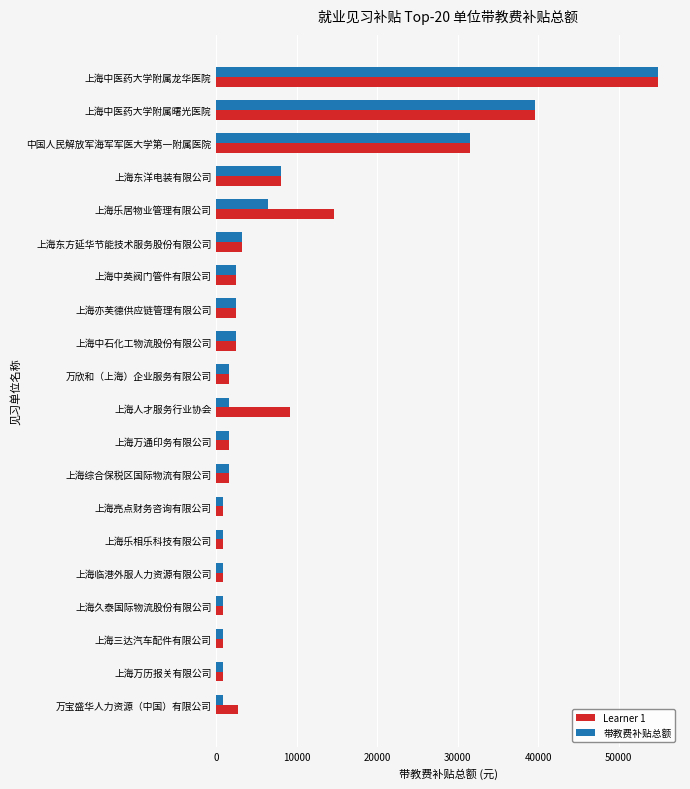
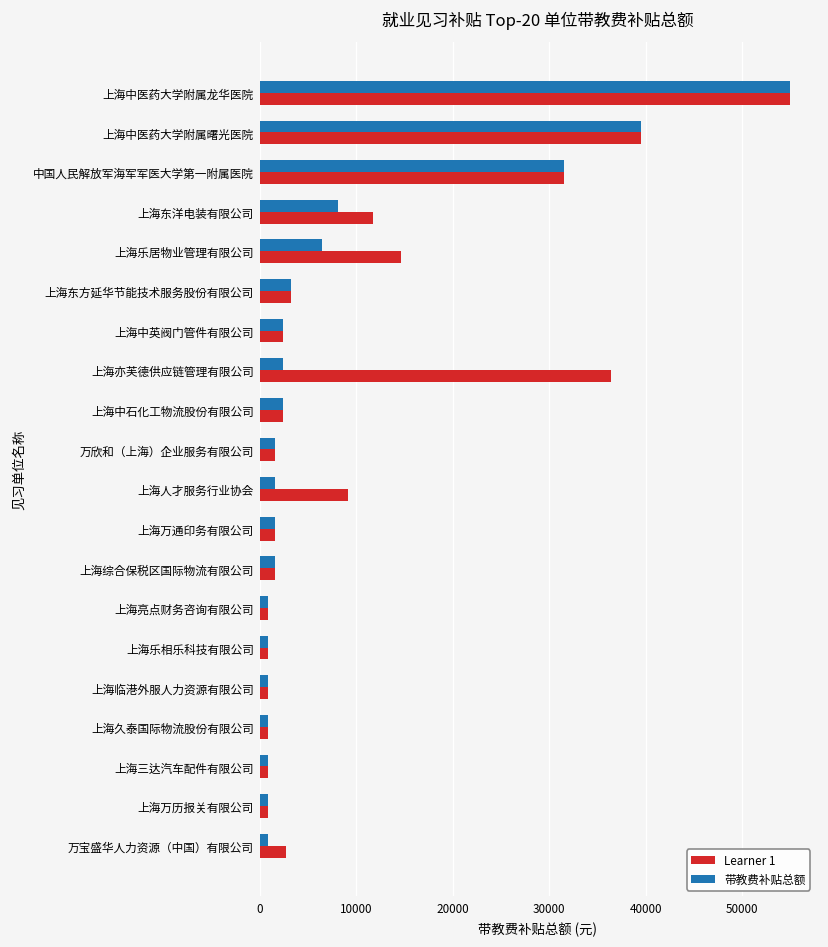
Learner 1, 上海东洋电装有限公司: 8000 -> 12000
Learner 1, 上海亦芙德供应链管理有限公司: 2000 -> 36000
